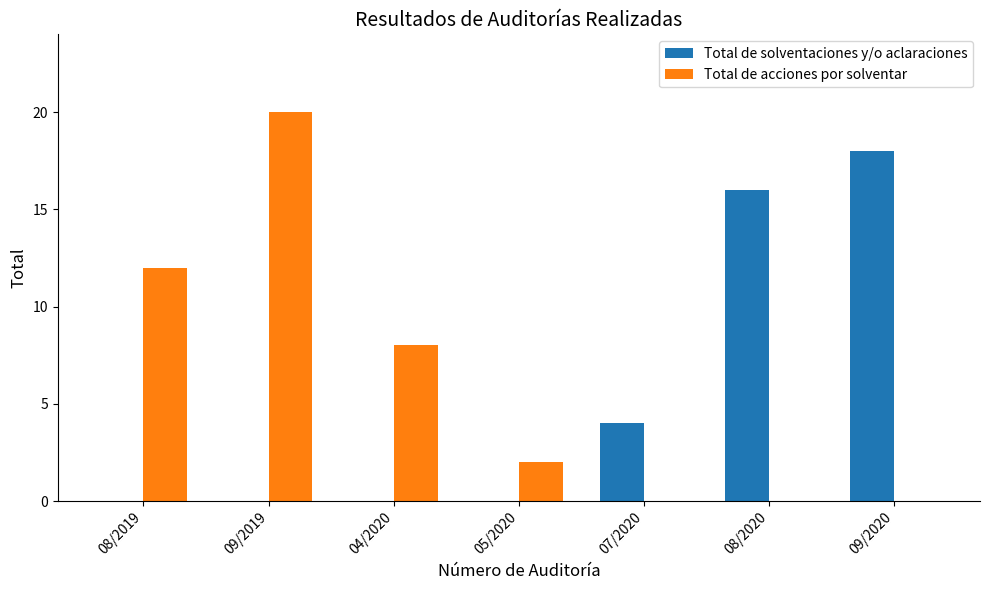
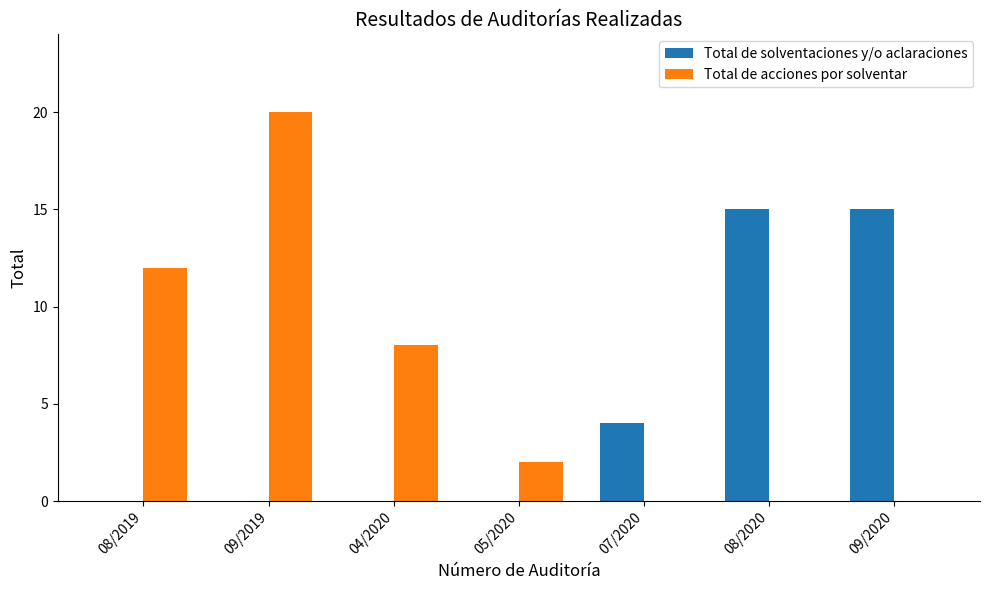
Total de solventaciones y/o aclaraciones, 08/2020: 16 -> 15
Total de solventaciones y/o aclaraciones, 09/2020: 18 -> 15
